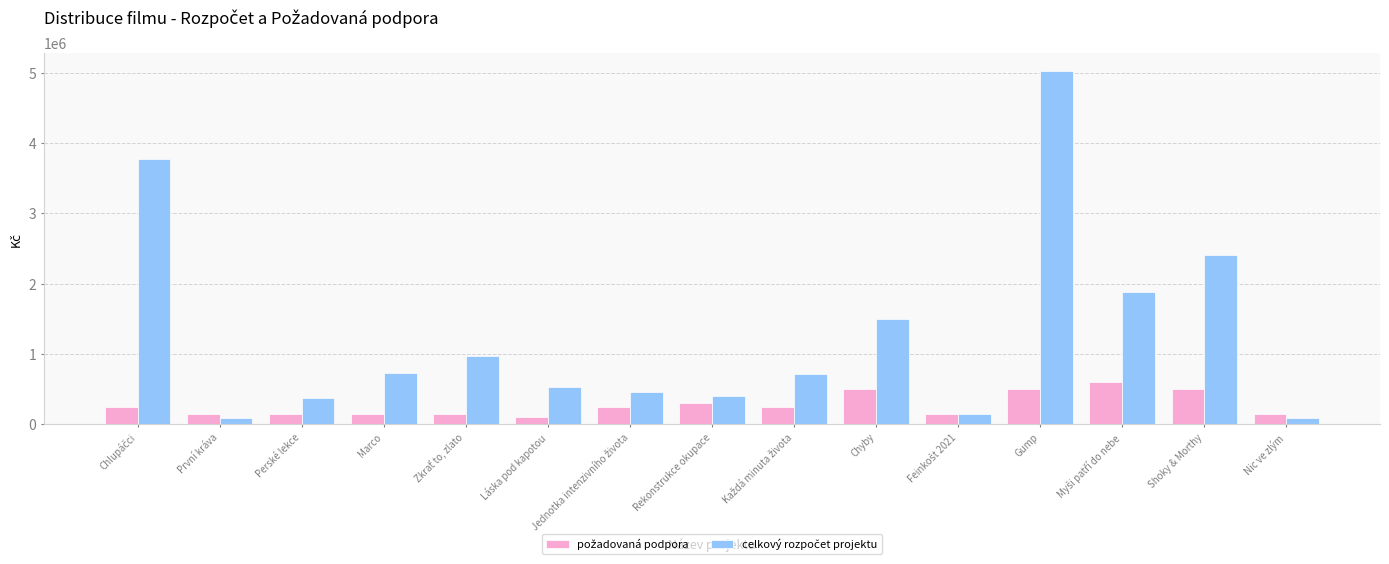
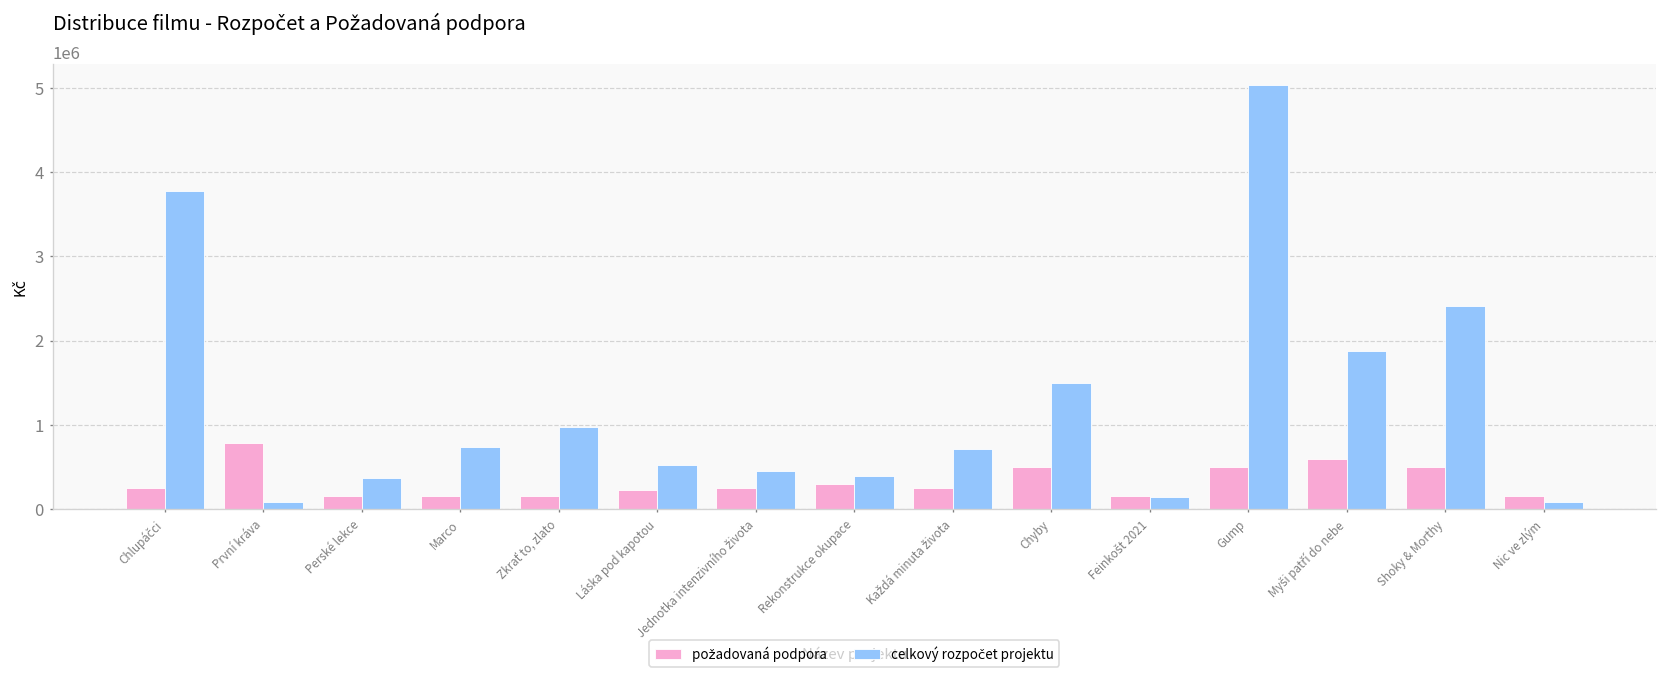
požadovaná podpora, První kráva: 200000 -> 800000
požadovaná podpora, Láska pod kapotou: 100000 -> 200000
